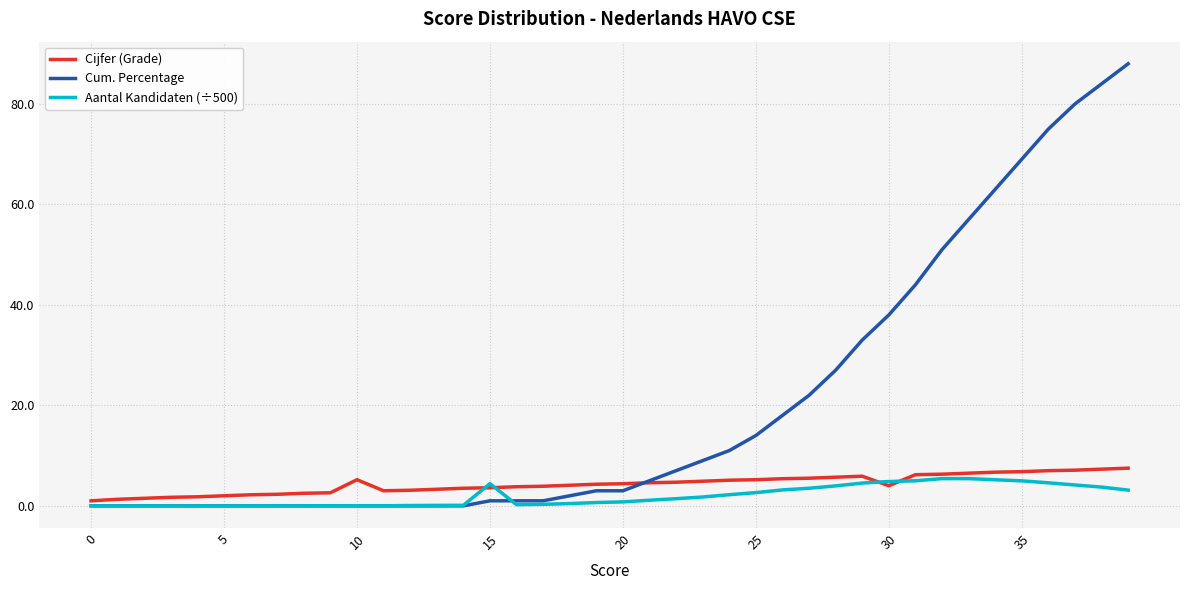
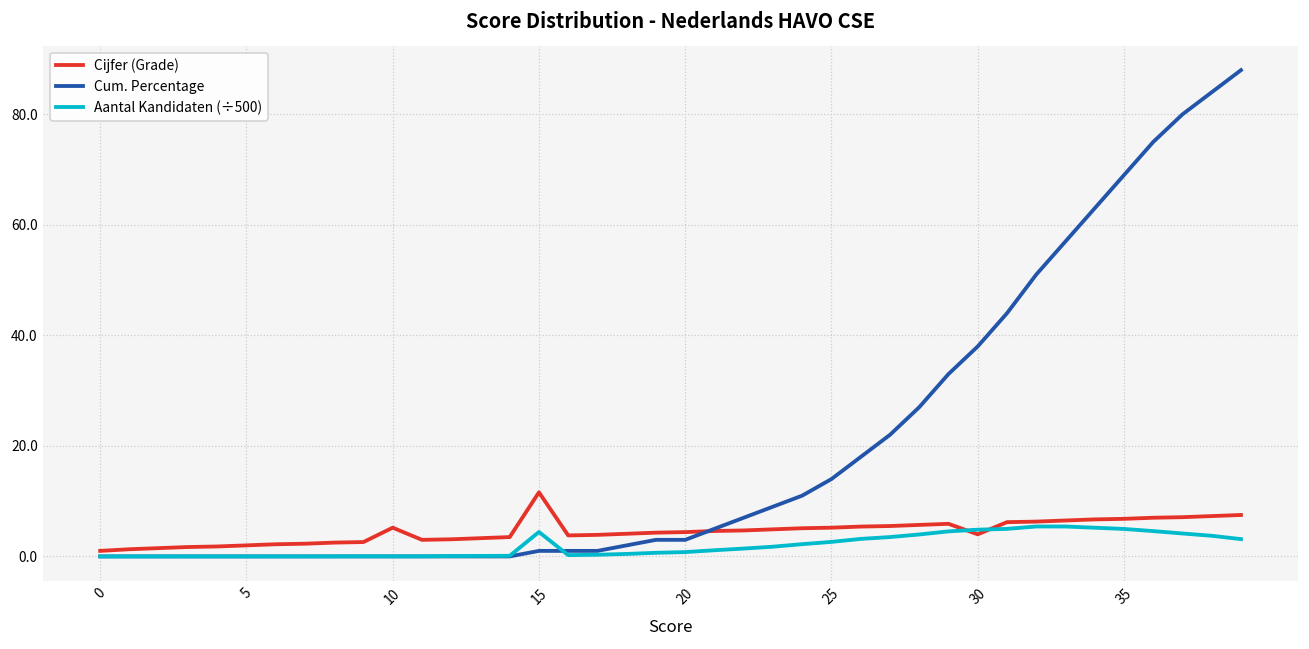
Cijfer (Grade), 15: 4 -> 12
